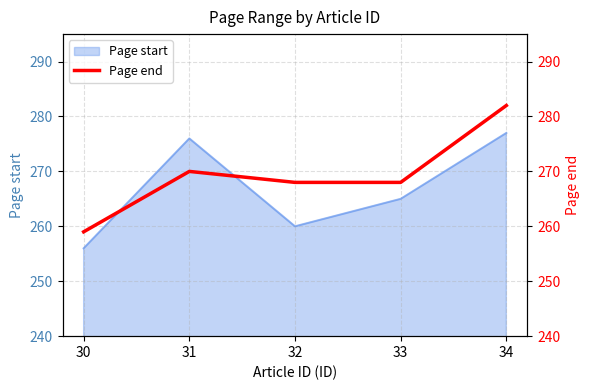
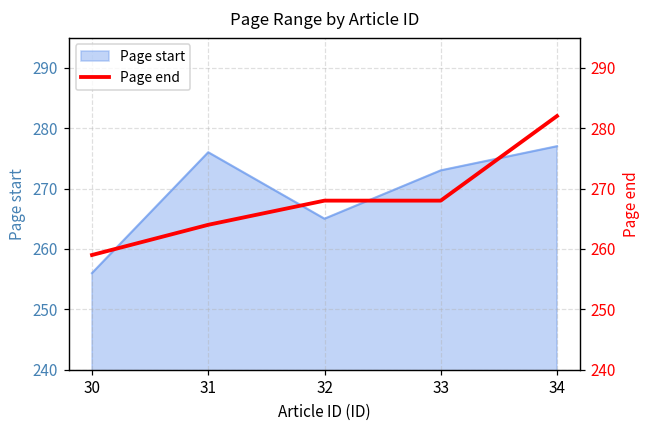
Page start, 32: 260 -> 265
Page start, 33: 265 -> 273
Page end, 31: 270 -> 264
